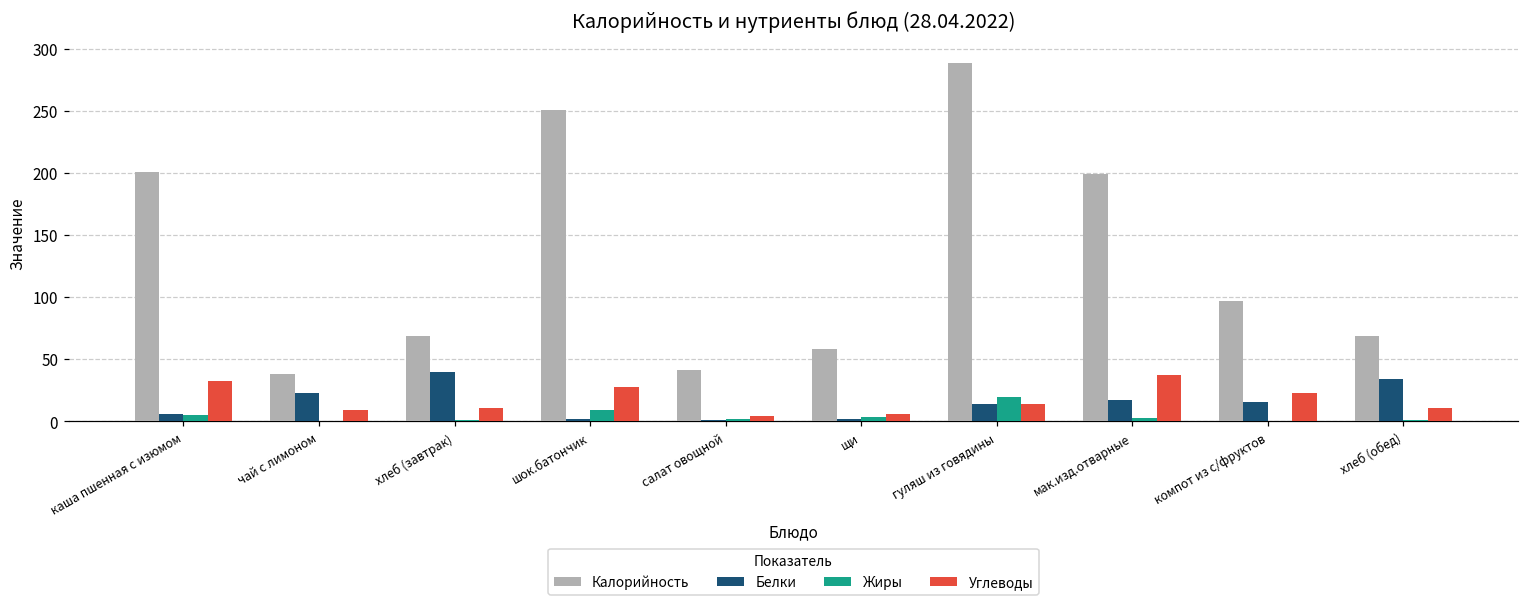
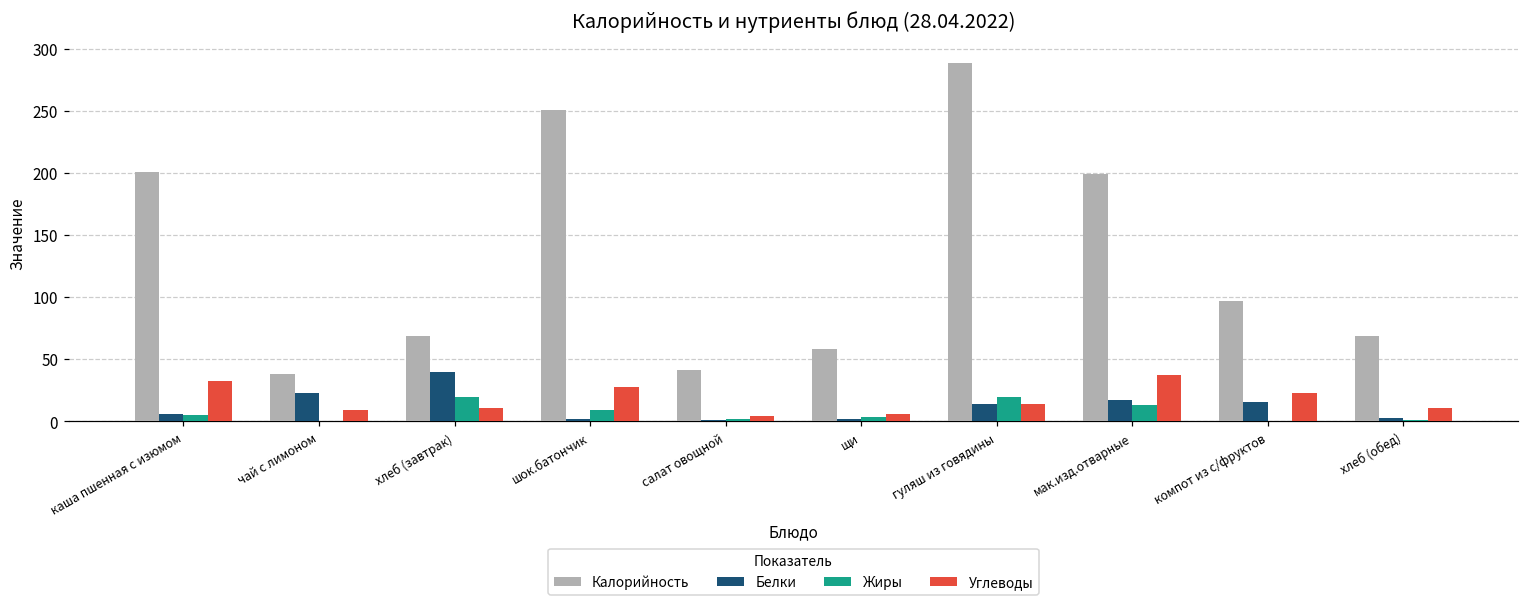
Жиры, хлеб (завтрак): 1 -> 20
Жиры, мак.изд.отварные: 3 -> 13
Белки, хлеб (обед): 34 -> 3
